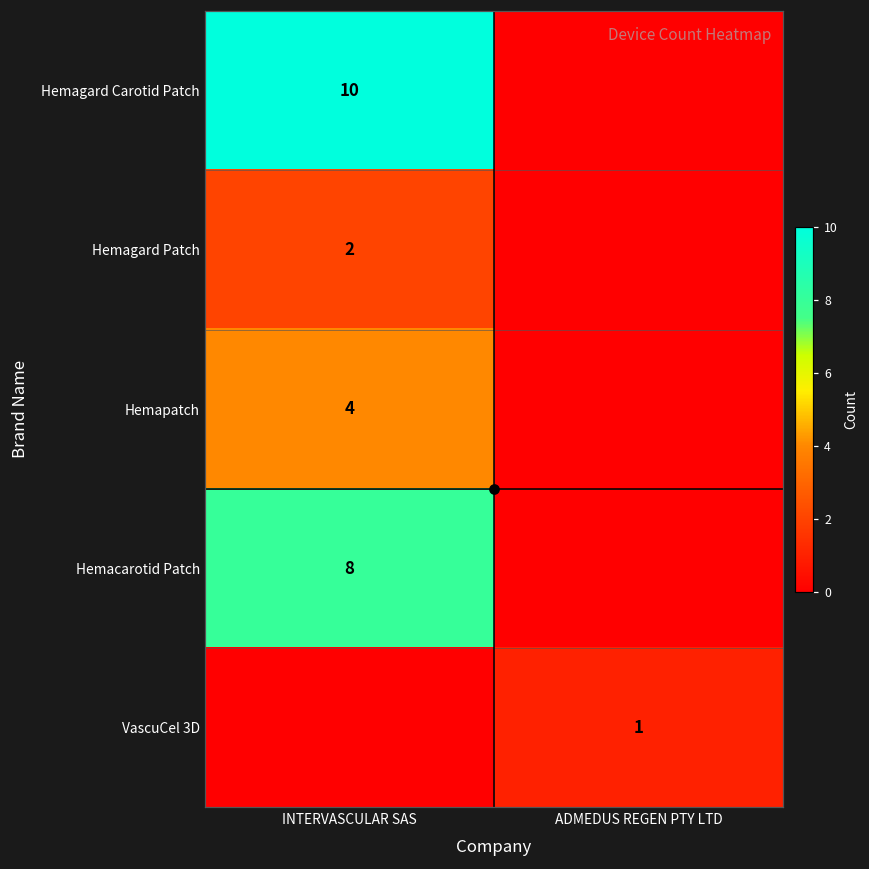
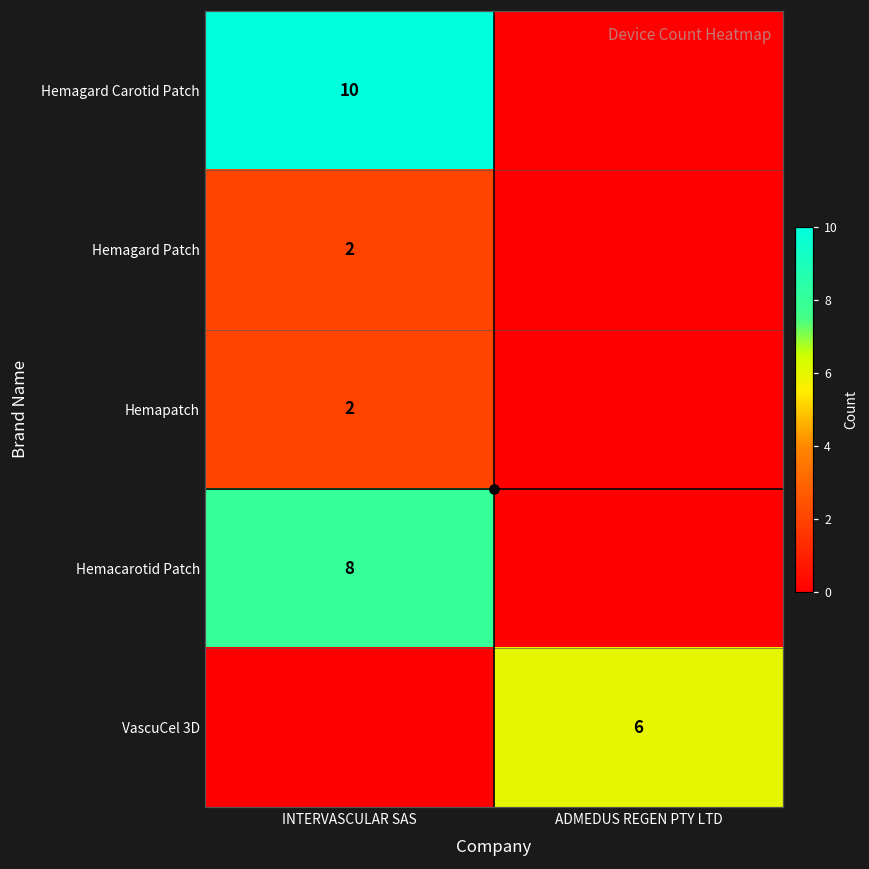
Hemapatch, INTERVASCULAR SAS: 4 -> 2
VascuCel 3D, ADMEDUS REGEN PTY LTD: 1 -> 6
